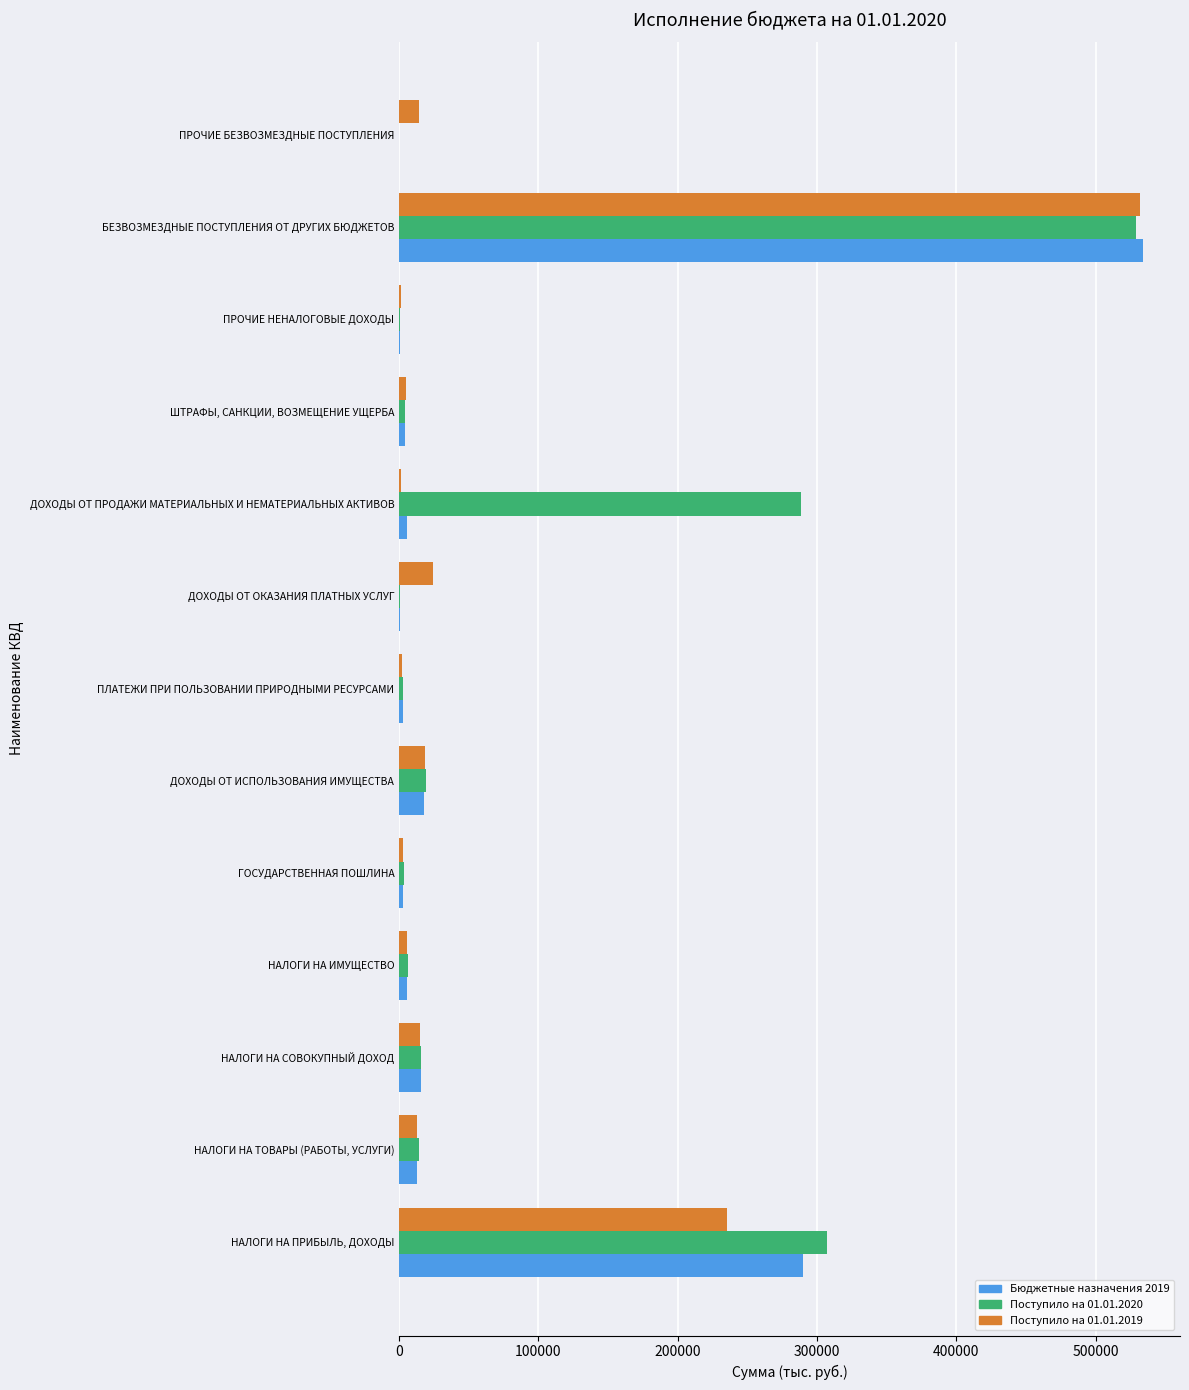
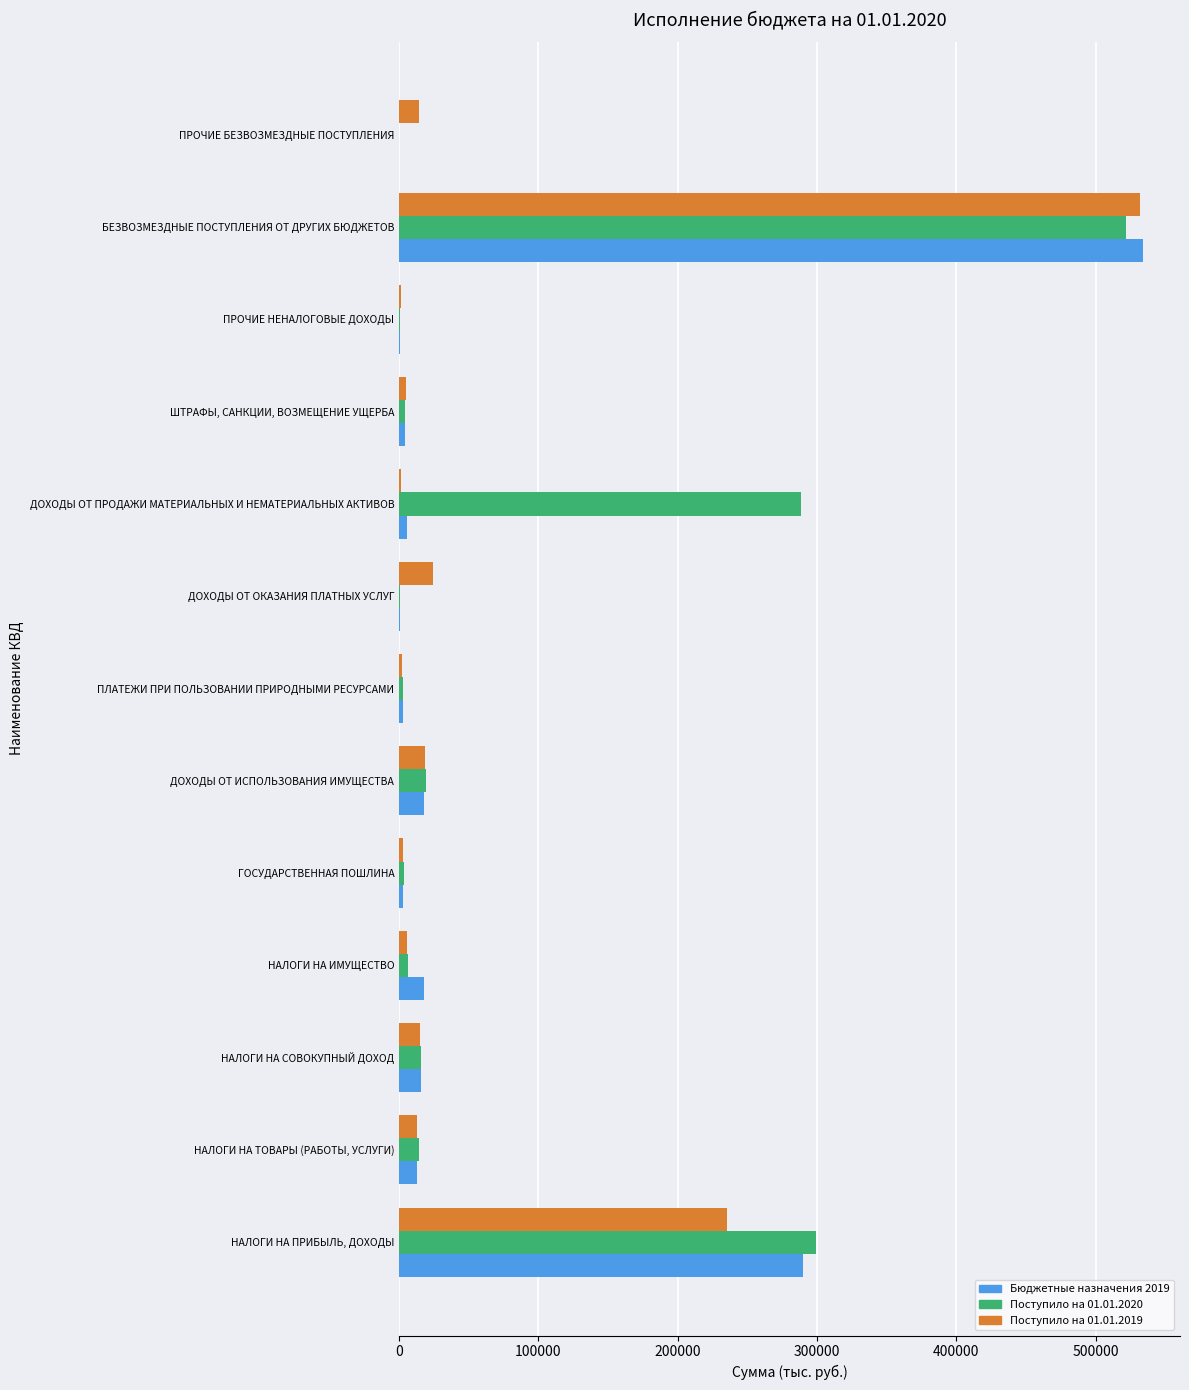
Поступило на 01.01.2020, БЕЗВОЗМЕЗДНЫЕ ПОСТУПЛЕНИЯ ОТ ДРУГИХ БЮДЖЕТОВ: 529000 -> 521000
Бюджетные назначения 2019, НАЛОГИ НА ИМУЩЕСТВО: 6000 -> 18000
Поступило на 01.01.2020, НАЛОГИ НА ПРИБЫЛЬ, ДОХОДЫ: 307000 -> 299000
